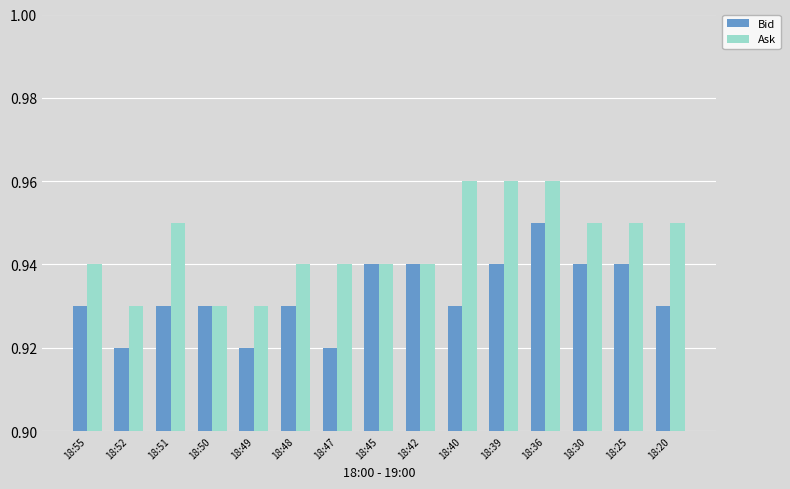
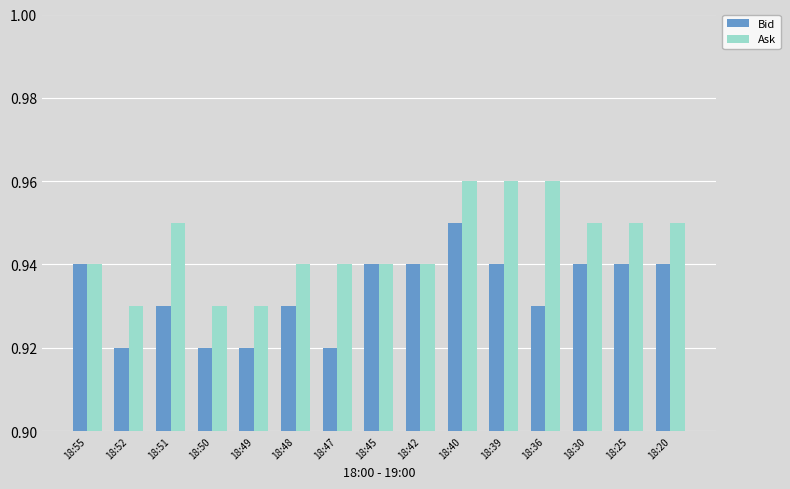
Bid, 18:55: 0.93 -> 0.94
Bid, 18:50: 0.93 -> 0.92
Bid, 18:40: 0.93 -> 0.95
Bid, 18:36: 0.95 -> 0.93
Bid, 18:20: 0.93 -> 0.94
